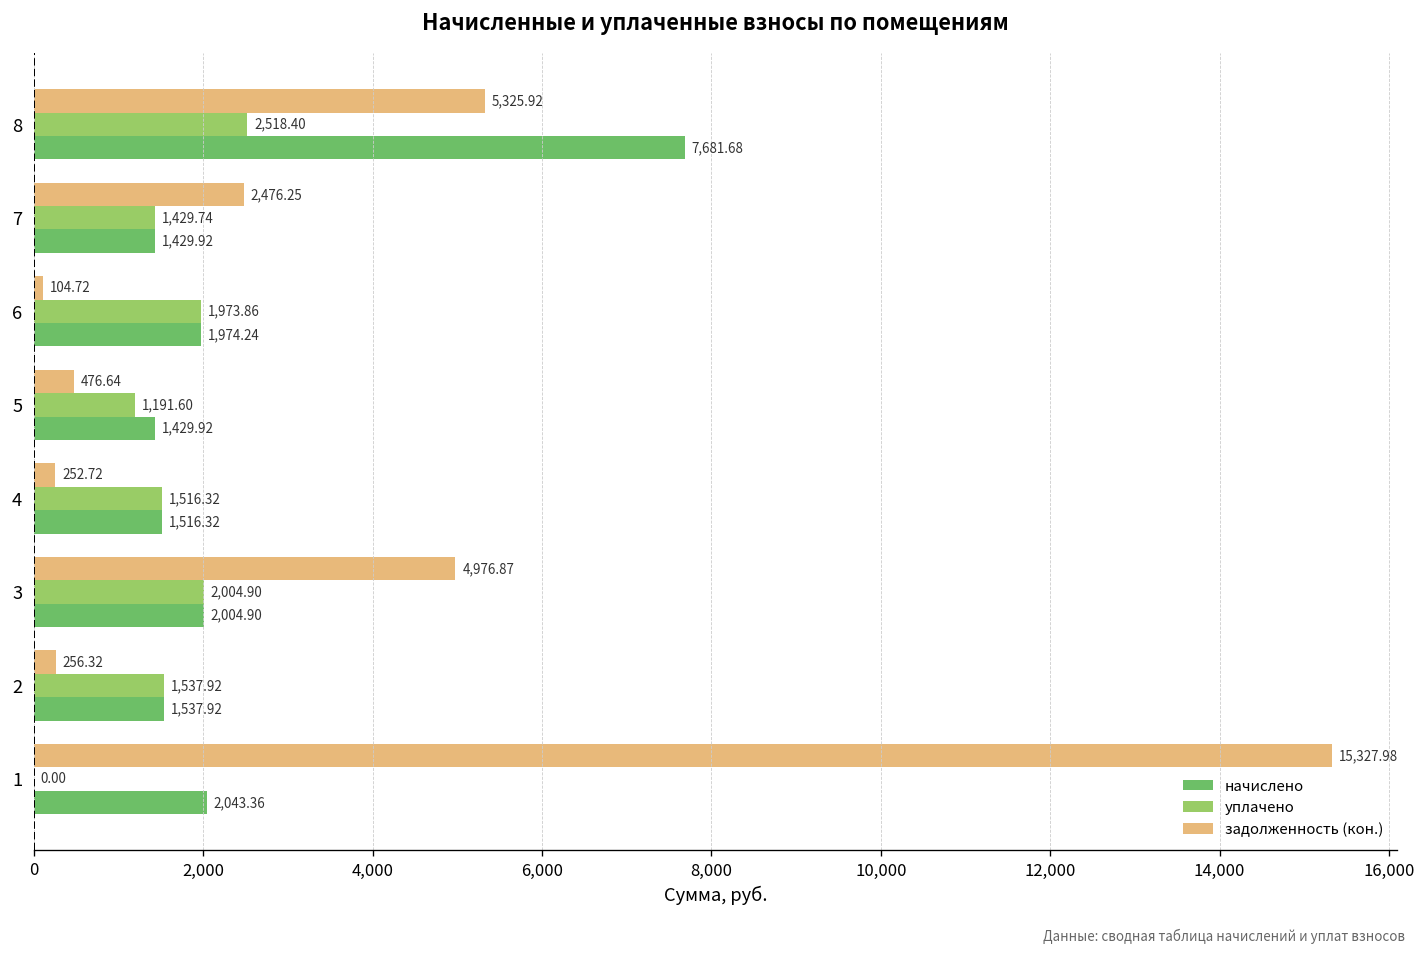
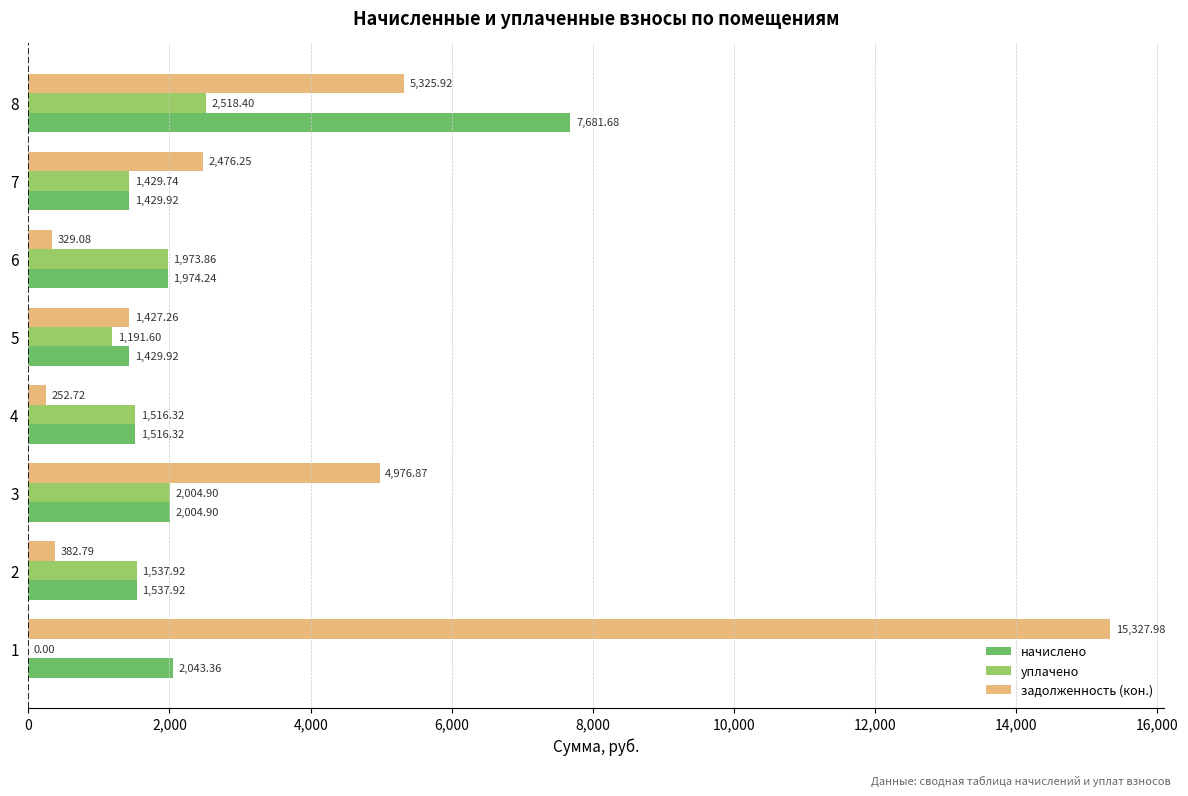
задолженность (кон.), 6: 104.72 -> 329.08
задолженность (кон.), 5: 476.64 -> 1,427.26
задолженность (кон.), 2: 256.32 -> 382.79
